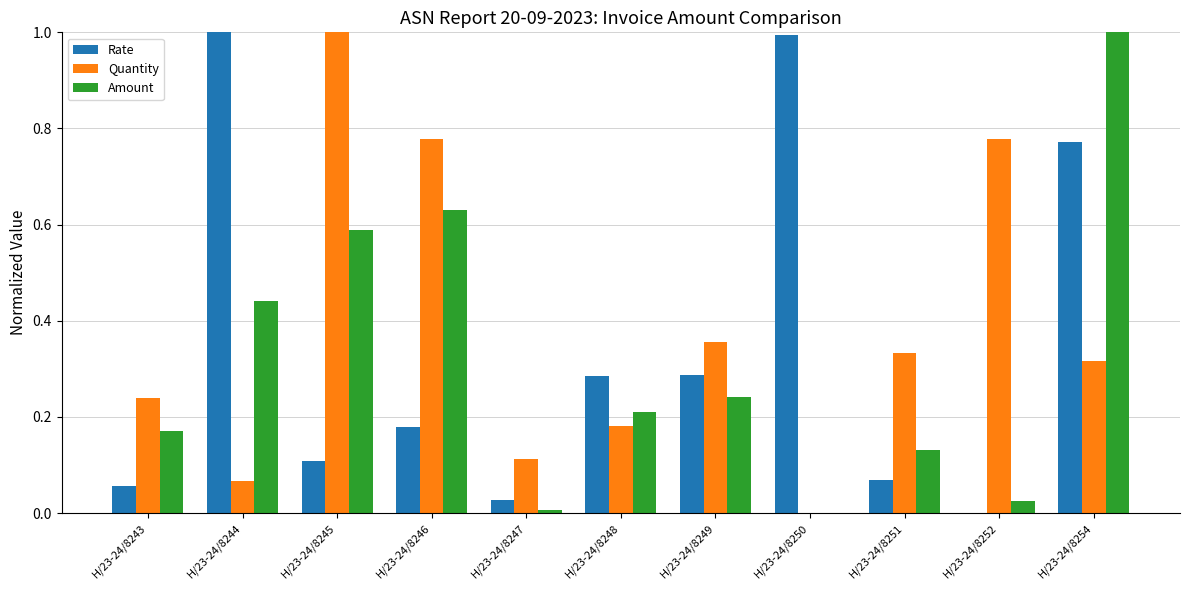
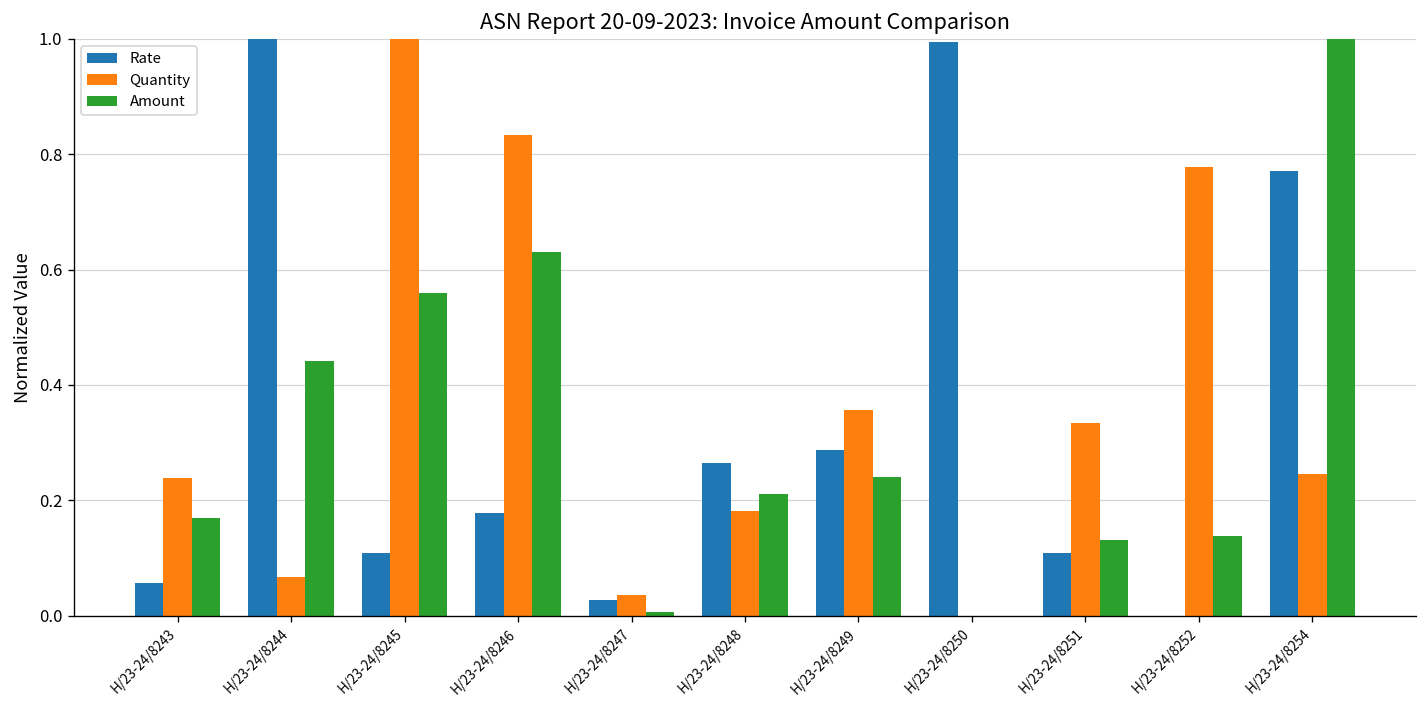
Amount, H/23-24/8245: 0.59 -> 0.56
Quantity, H/23-24/8246: 0.78 -> 0.83
Quantity, H/23-24/8247: 0.11 -> 0.04
Rate, H/23-24/8248: 0.28 -> 0.26
Rate, H/23-24/8251: 0.07 -> 0.11
Amount, H/23-24/8252: 0.02 -> 0.14
Quantity, H/23-24/8254: 0.32 -> 0.25
